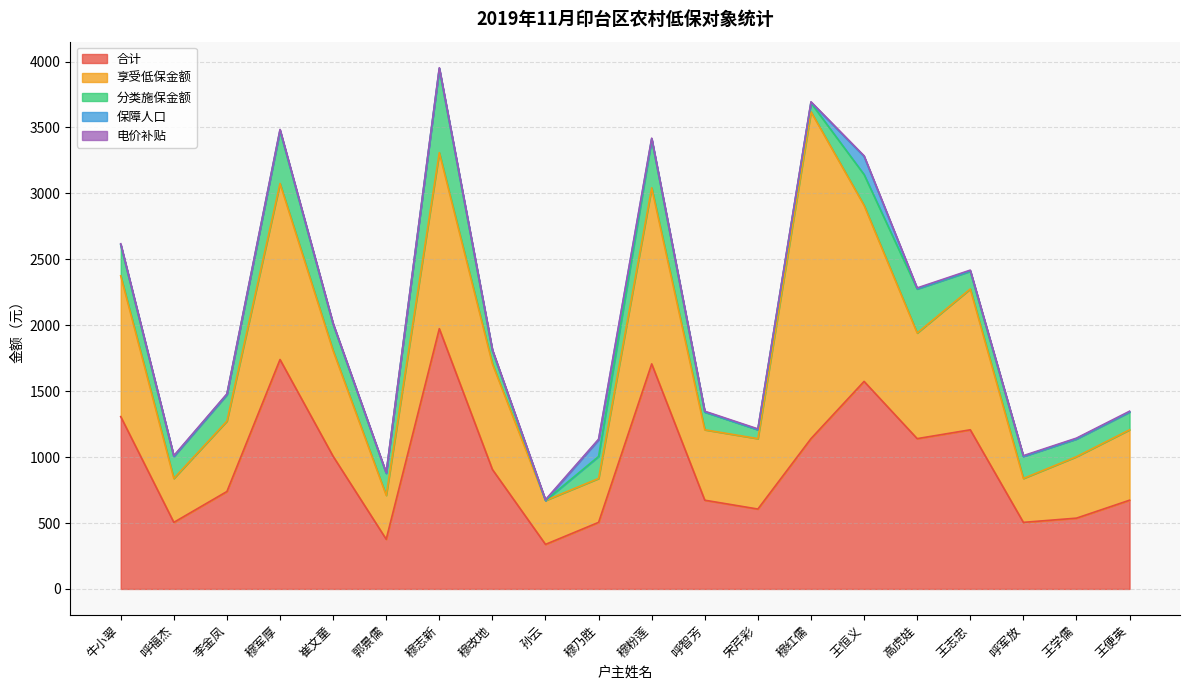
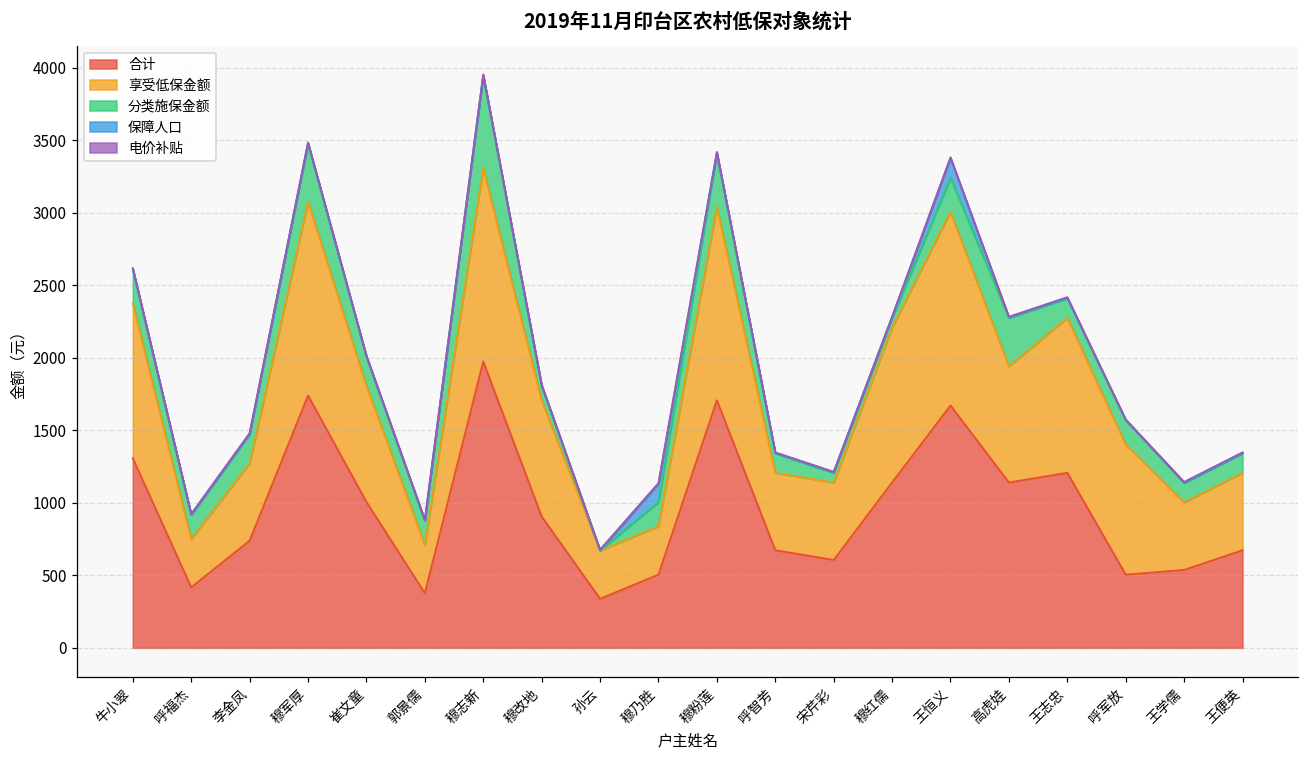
合计, 呼福杰: 510 -> 420
享受低保金额, 穆红儒: 2480 -> 1070
合计, 王恒义: 1570 -> 1670
享受低保金额, 呼军放: 330 -> 900
